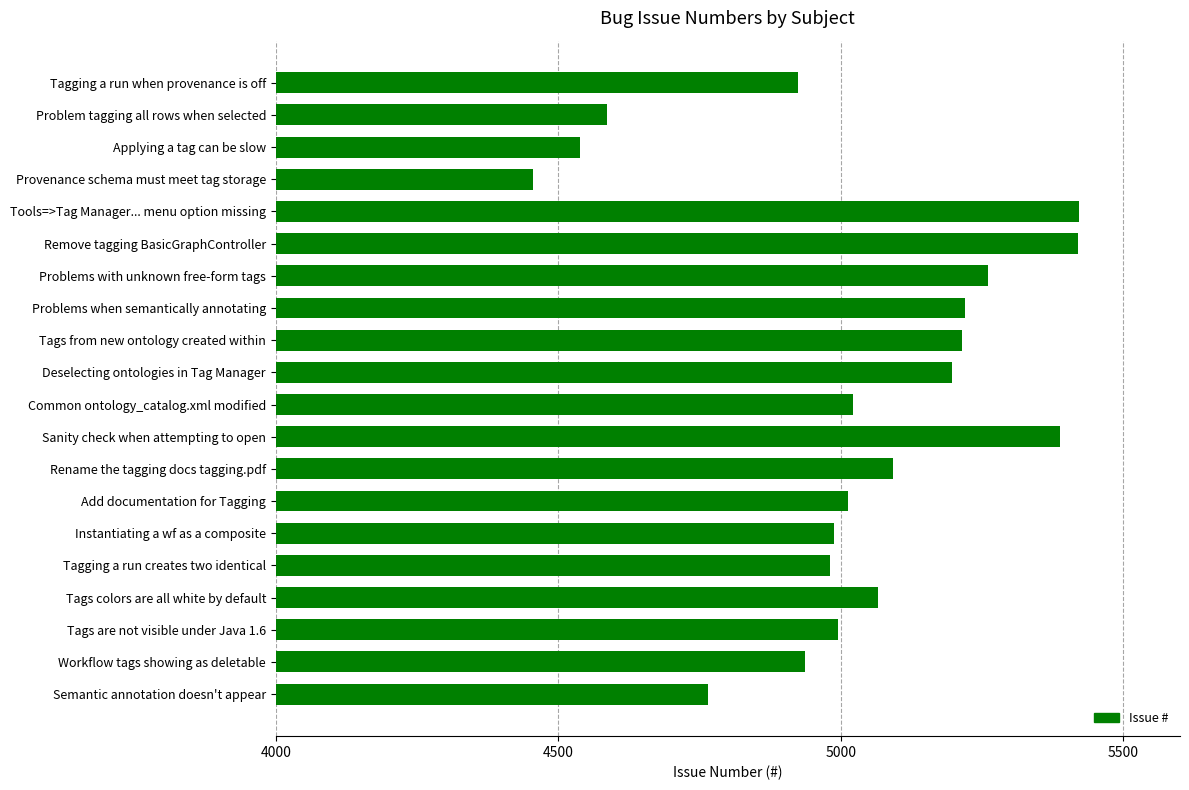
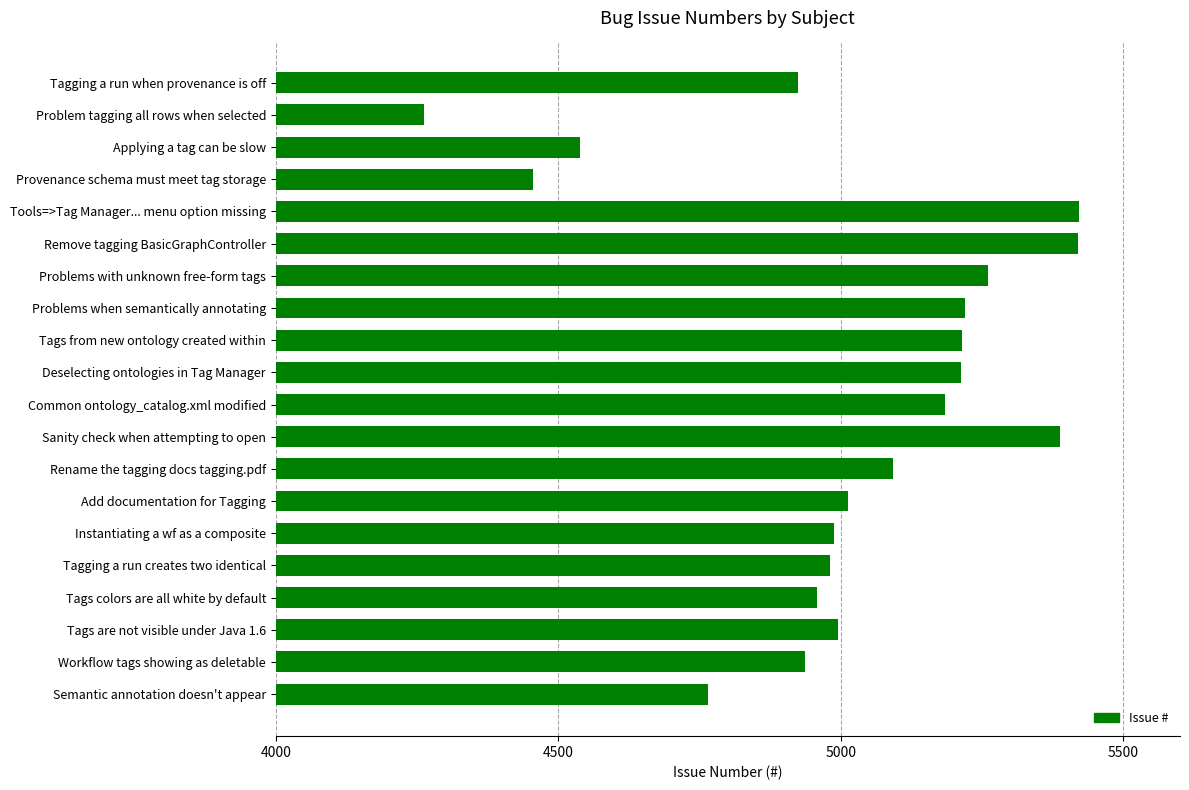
Problem tagging all rows when selected: 4590 -> 4260
Deselecting ontologies in Tag Manager: 5200 -> 5210
Common ontology_catalog.xml modified: 5020 -> 5190
Tags colors are all white by default: 5070 -> 4960
